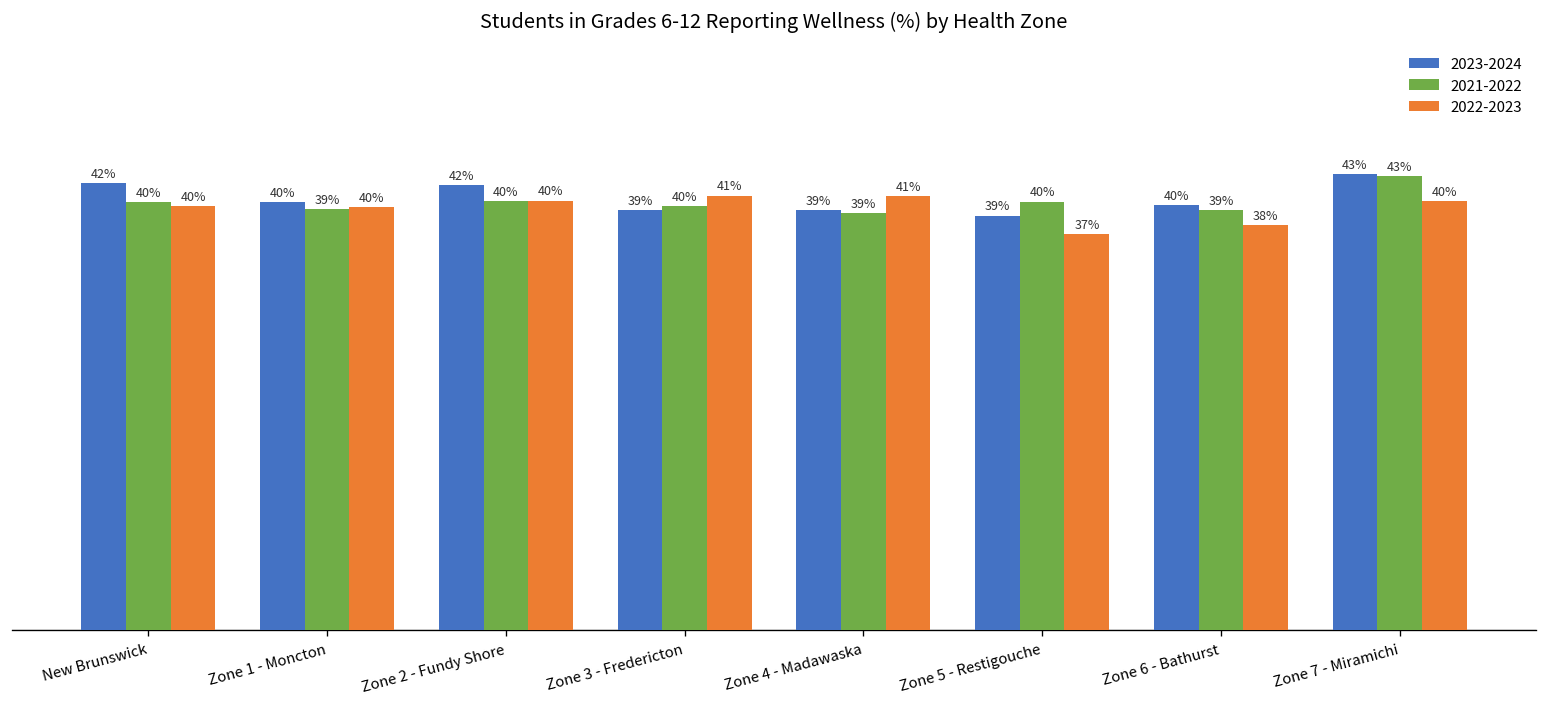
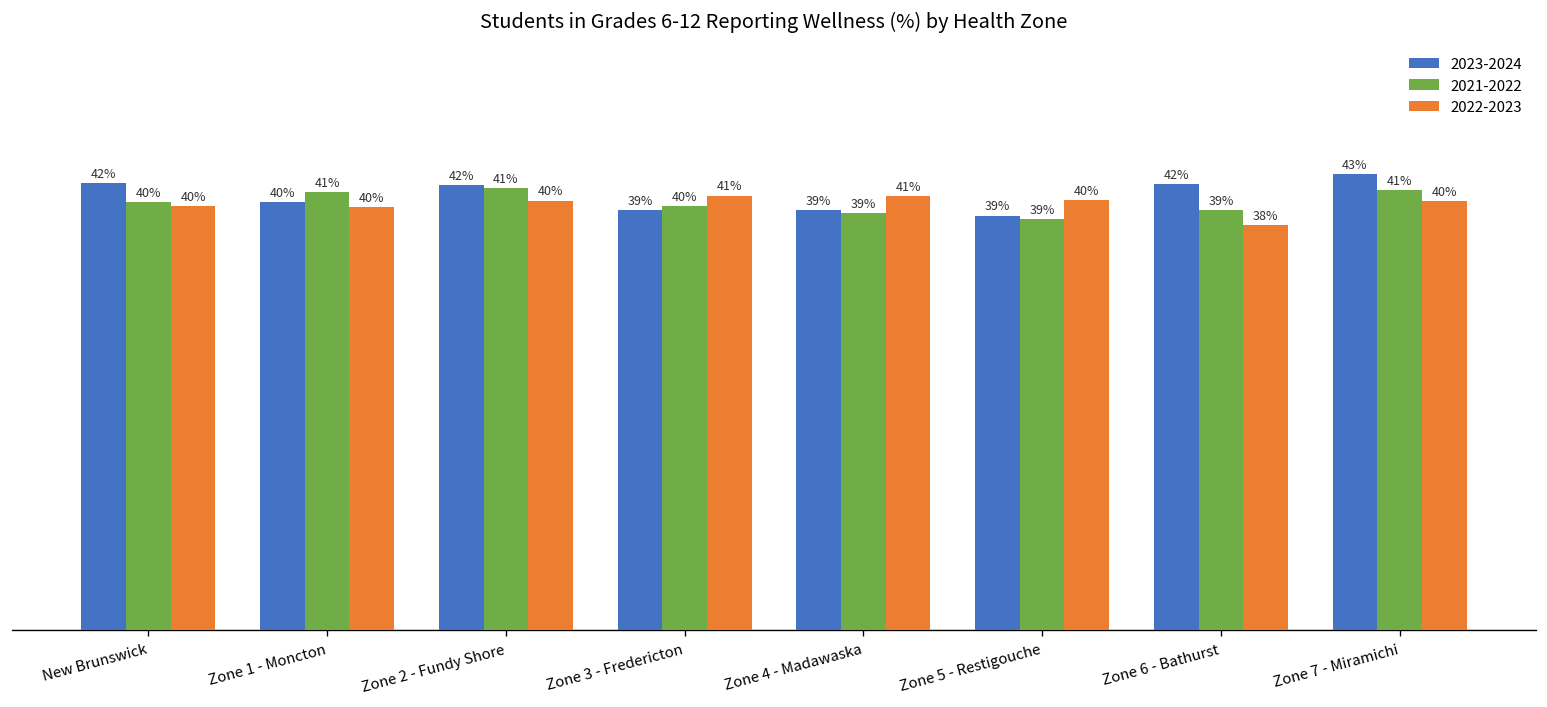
2021-2022, Zone 1 - Moncton: 39% -> 41%
2021-2022, Zone 2 - Fundy Shore: 40% -> 41%
2021-2022, Zone 5 - Restigouche: 40% -> 39%
2022-2023, Zone 5 - Restigouche: 37% -> 40%
2023-2024, Zone 6 - Bathurst: 40% -> 42%
2021-2022, Zone 7 - Miramichi: 43% -> 41%
